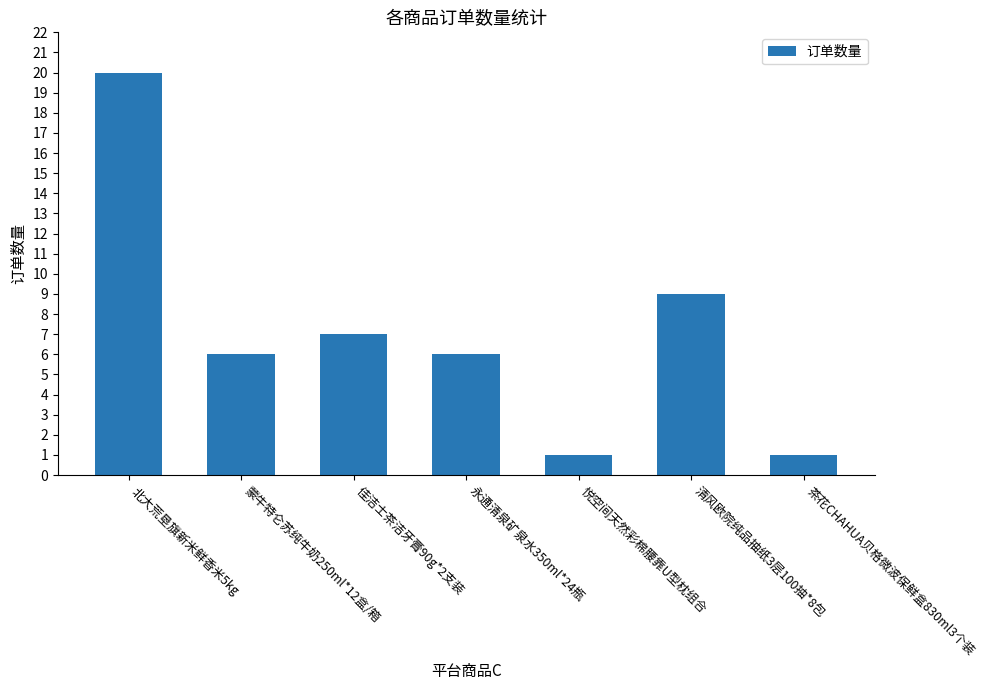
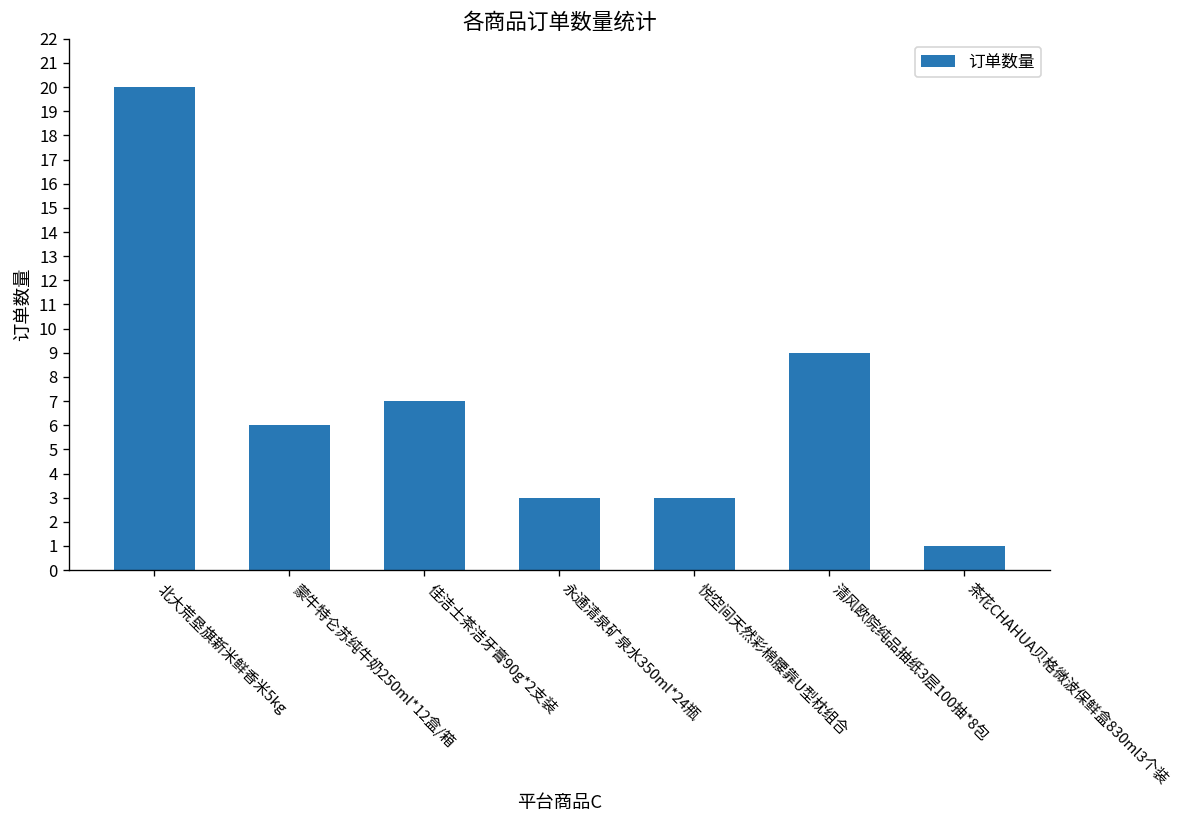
永通清泉矿泉水350ml*24瓶: 6 -> 3
悦空间天然彩棉腰靠U型枕组合: 1 -> 3
